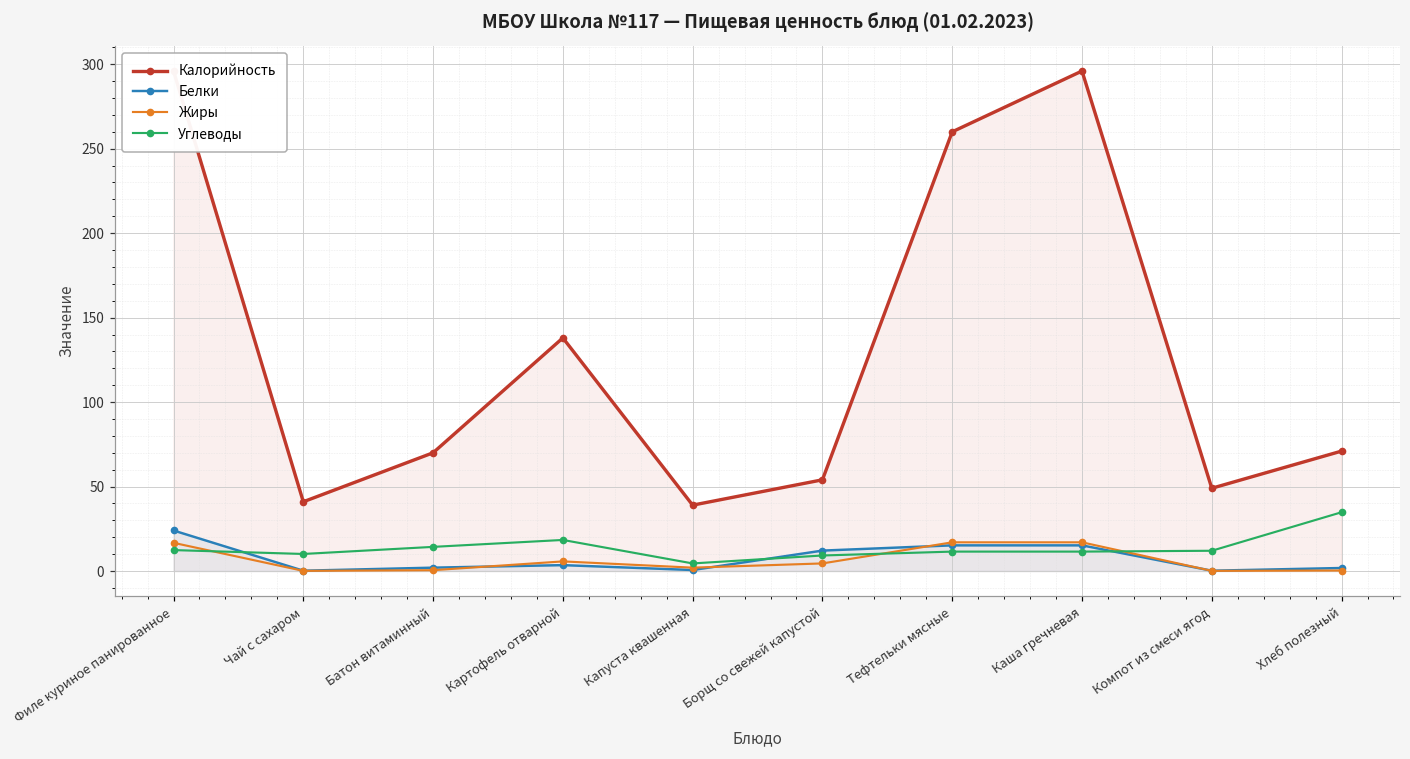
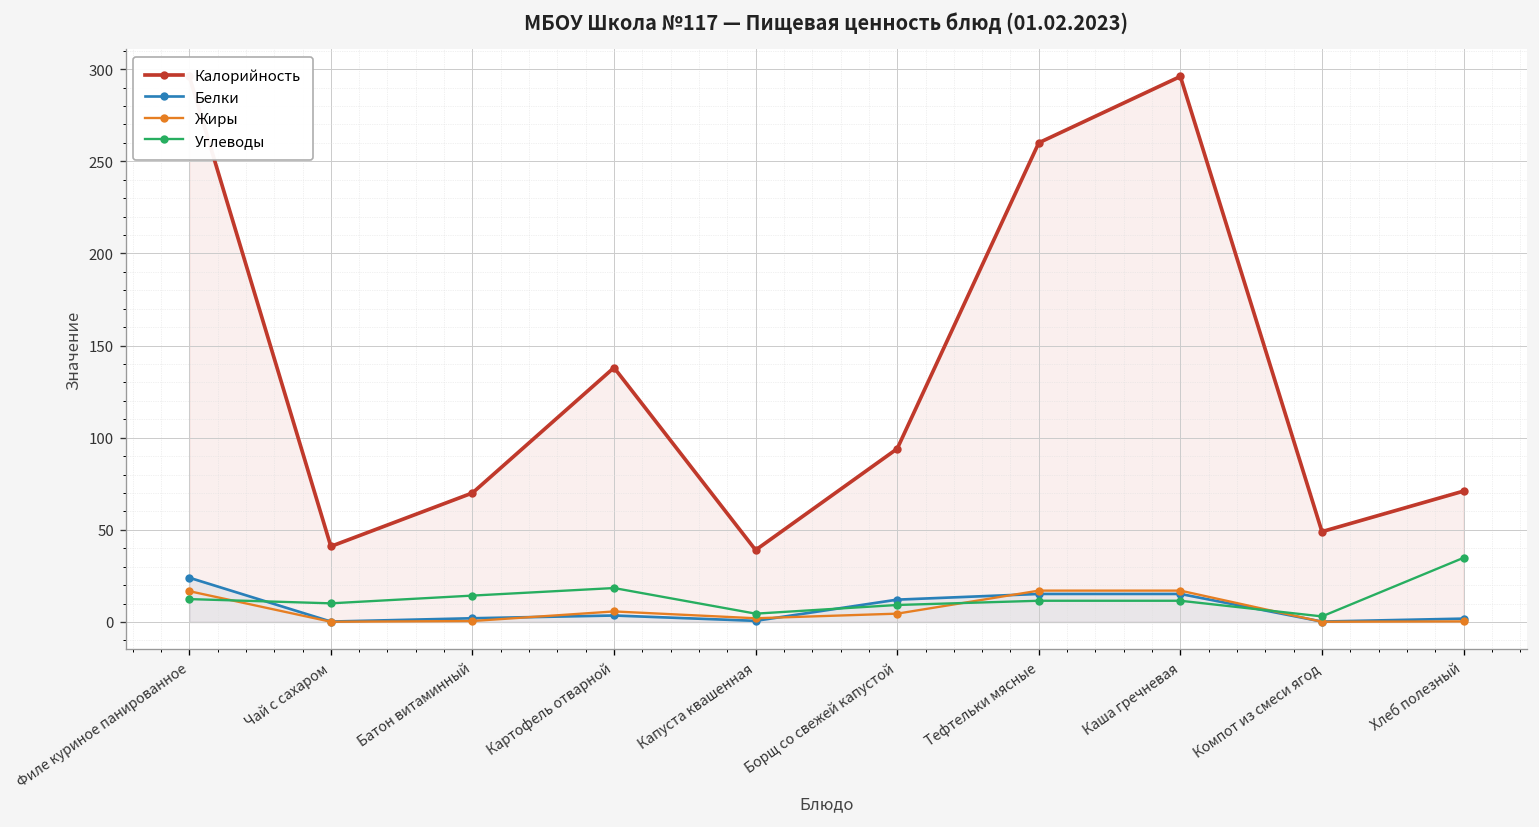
Калорийность, Борщ со свежей капустой: 54 -> 94
Углеводы, Компот из смеси ягод: 12 -> 3
